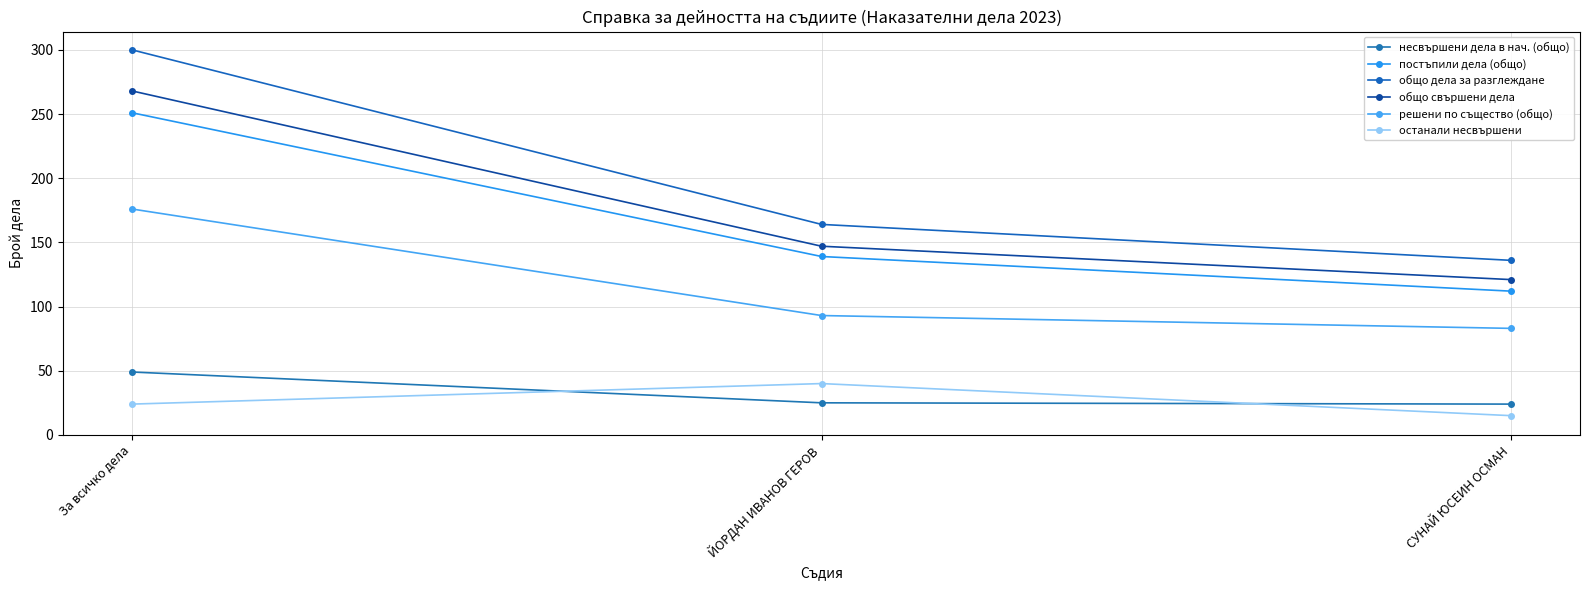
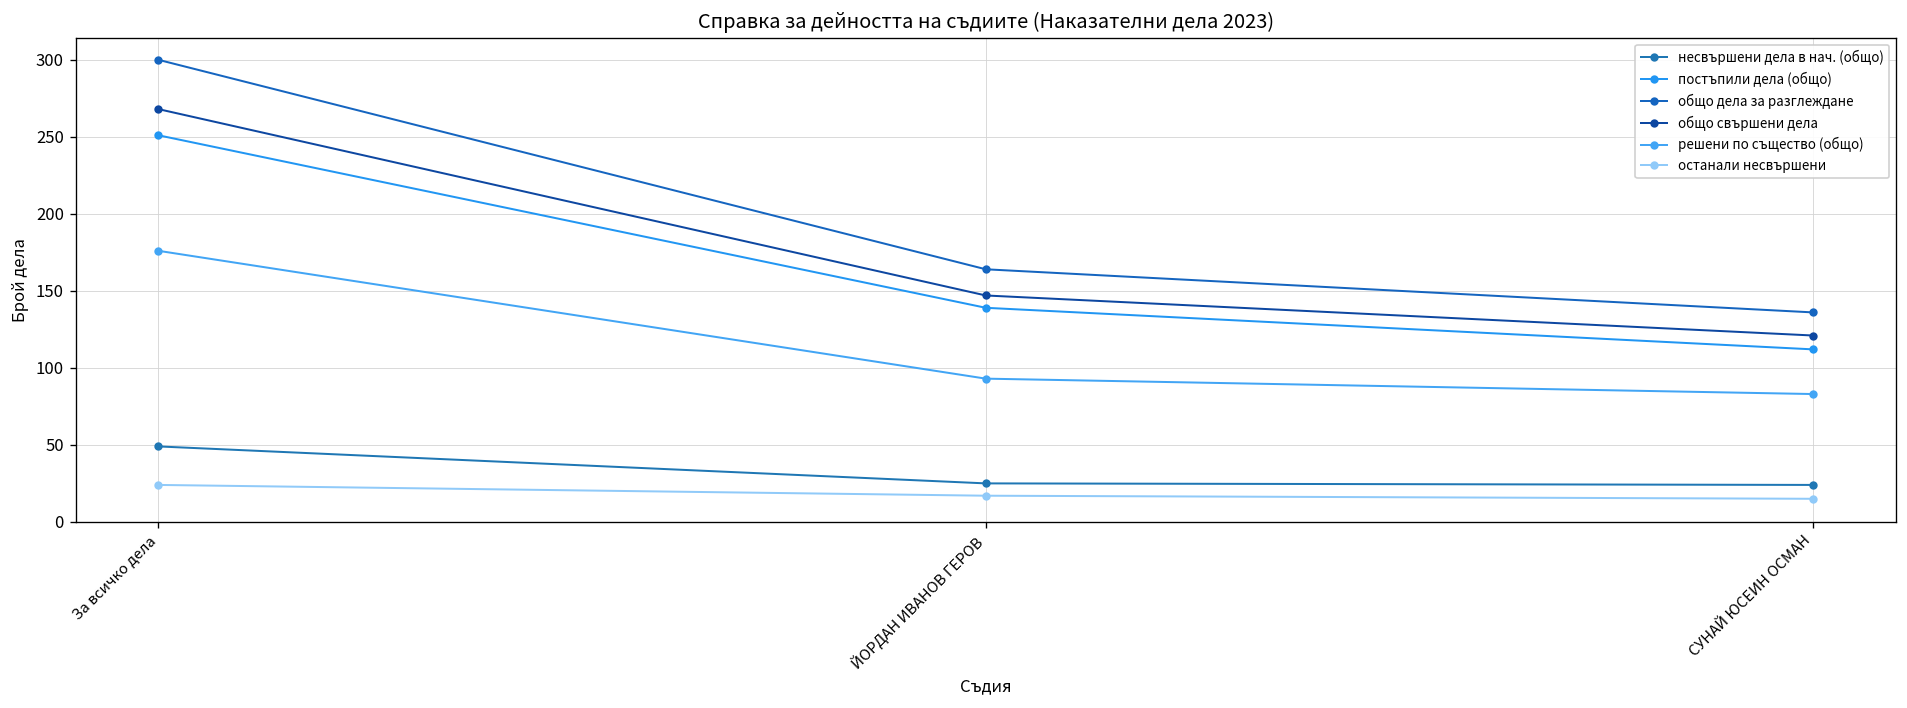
останали несвършени, ЙОРДАН ИВАНОВ ГЕРОВ: 40 -> 17
